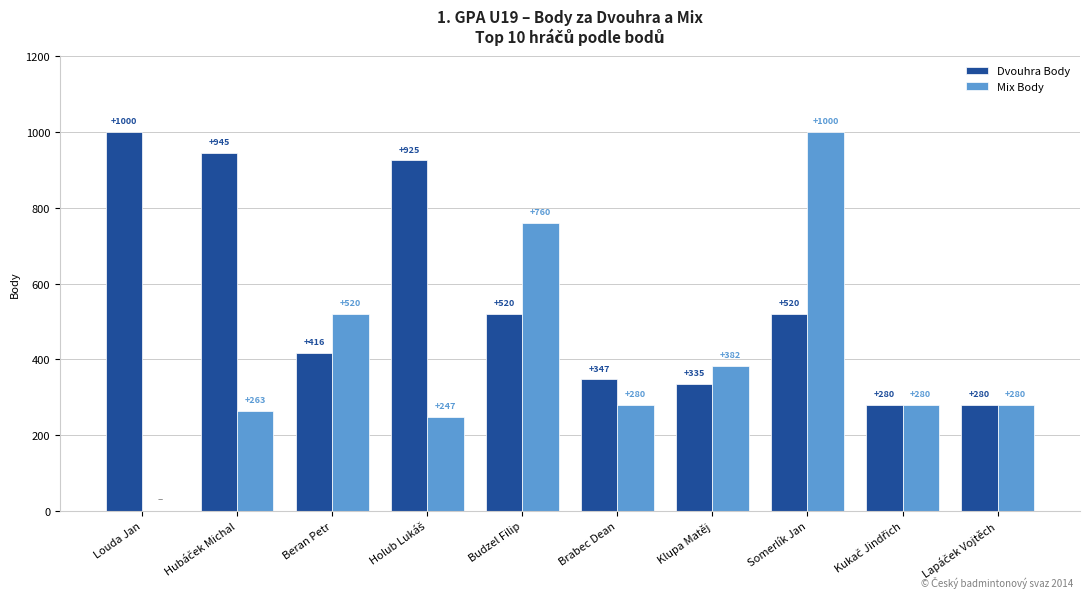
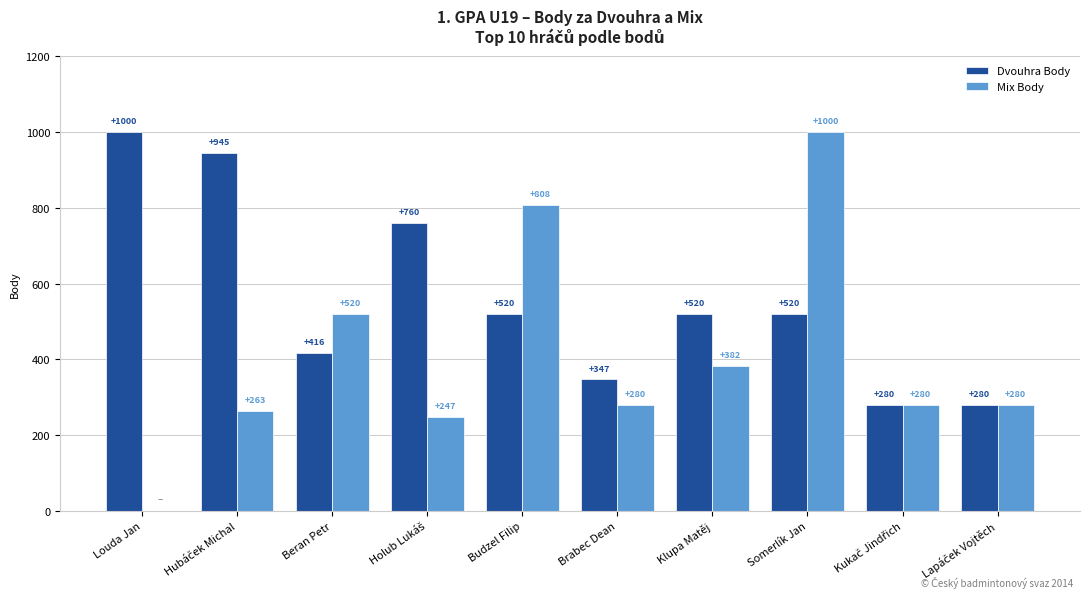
Dvouhra Body, Holub Lukáš: +925 -> +760
Mix Body, Budzel Filip: +760 -> +808
Dvouhra Body, Klupa Matěj: +335 -> +520
